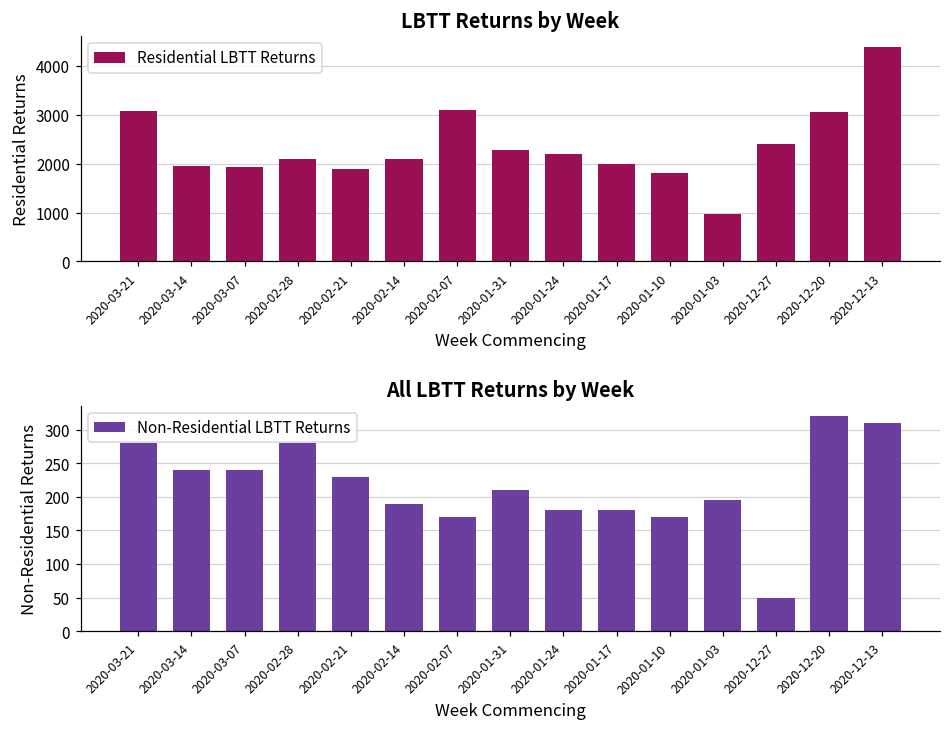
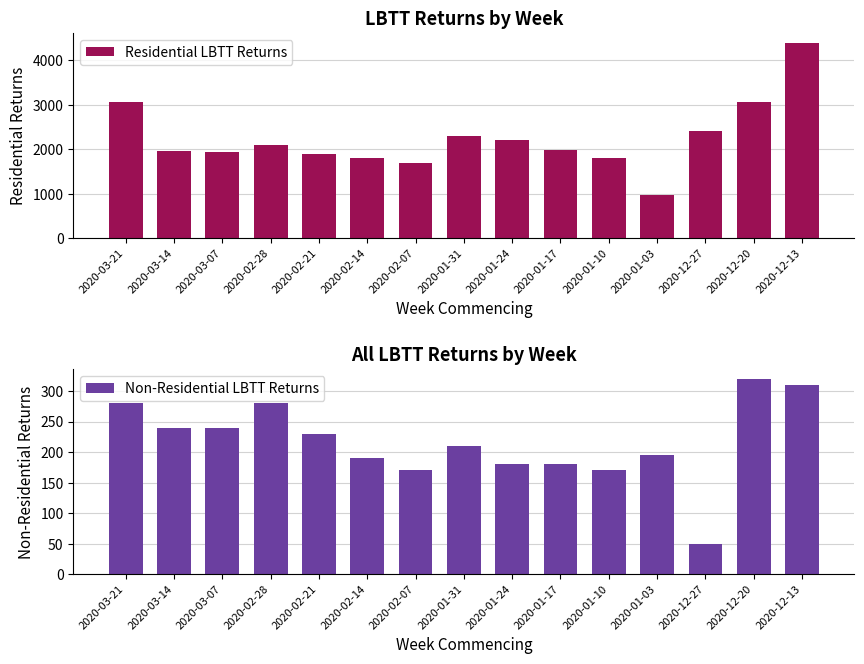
LBTT Returns by Week, 2020-02-14: 2100 -> 1800
LBTT Returns by Week, 2020-02-07: 3100 -> 1700
